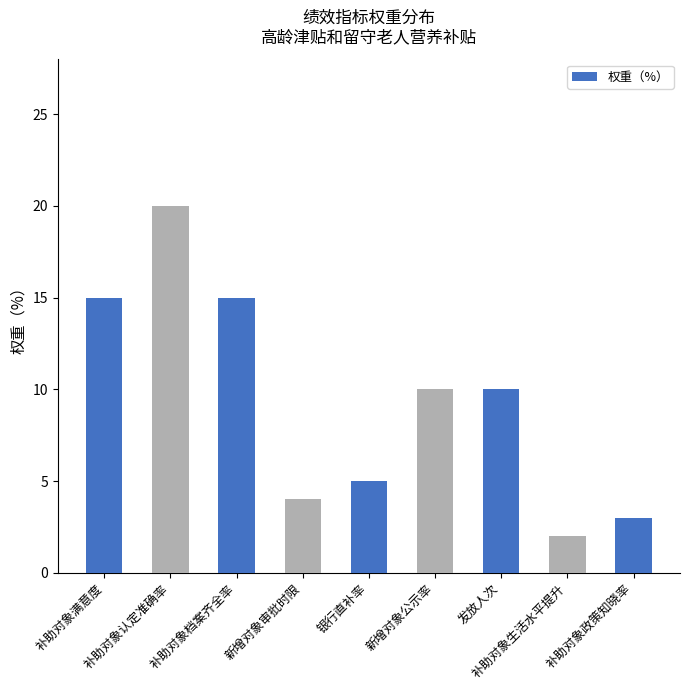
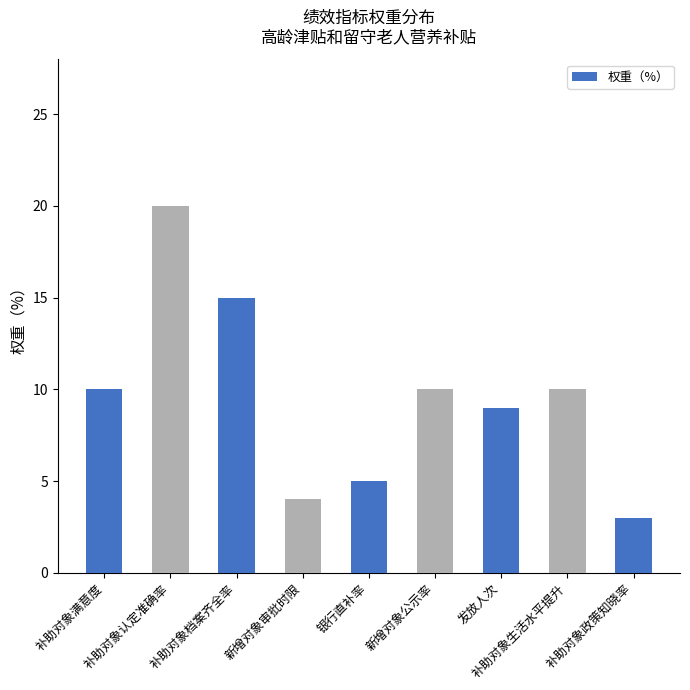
补助对象满意度: 15 -> 10
发放人次: 10 -> 9
补助对象生活水平提升: 2 -> 10
